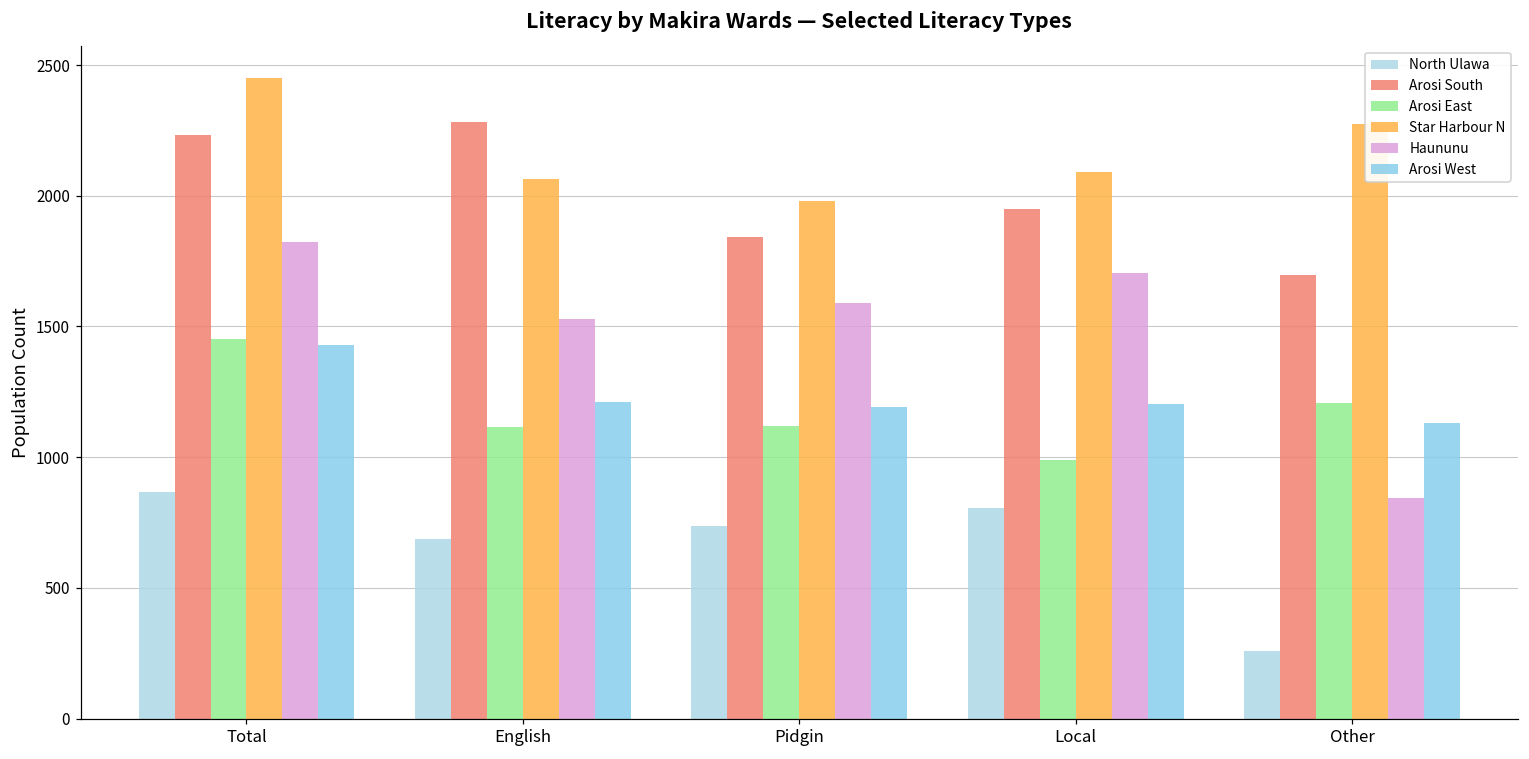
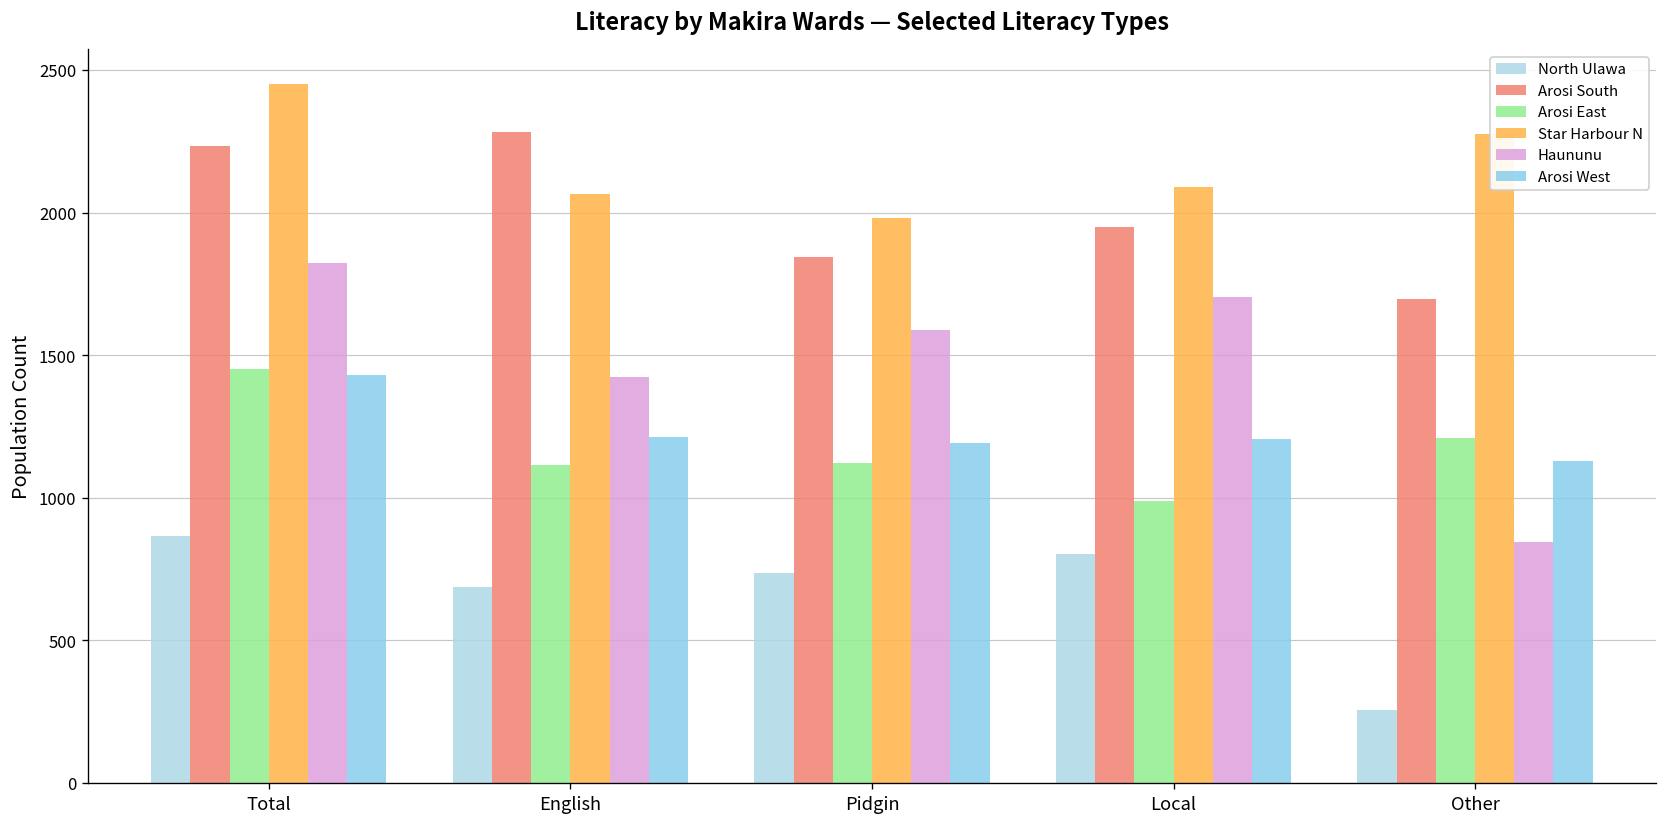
Haununu, English: 1530 -> 1430
